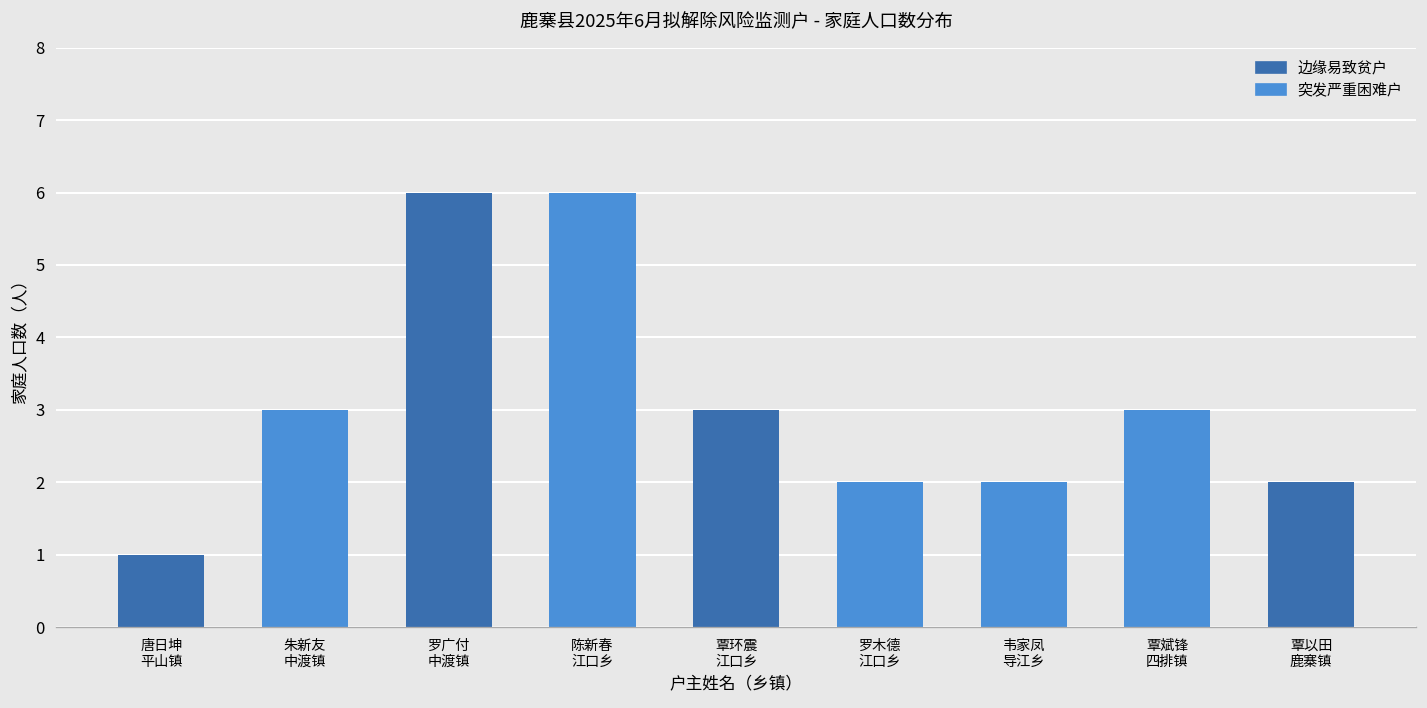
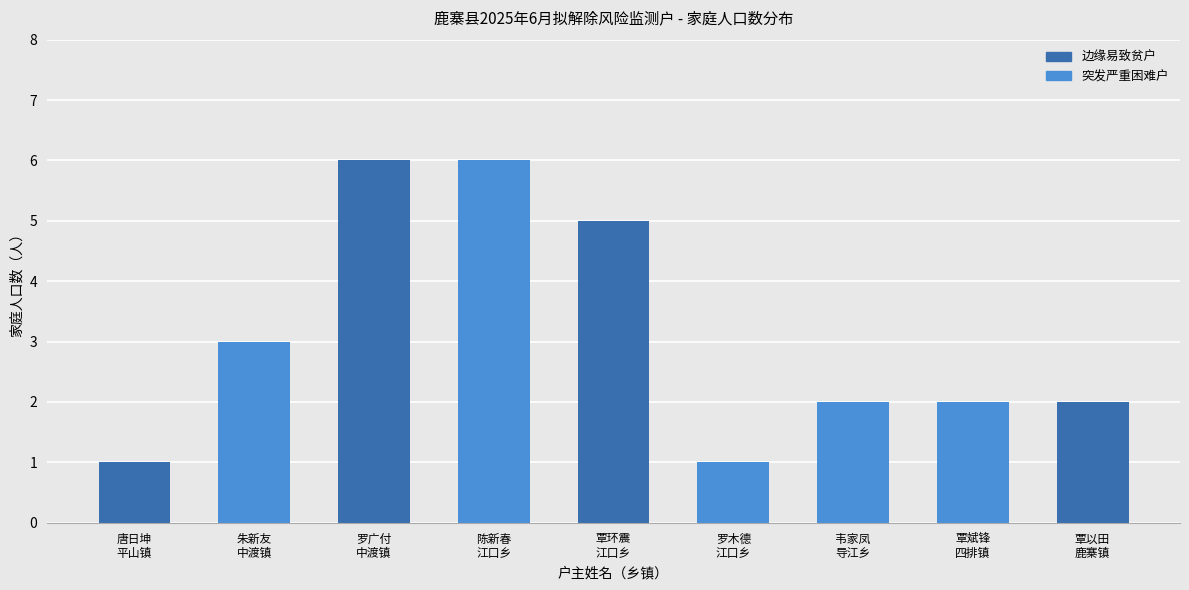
覃环震 江口乡: 3 -> 5
罗木德 江口乡: 2 -> 1
覃斌锋 四排镇: 3 -> 2
